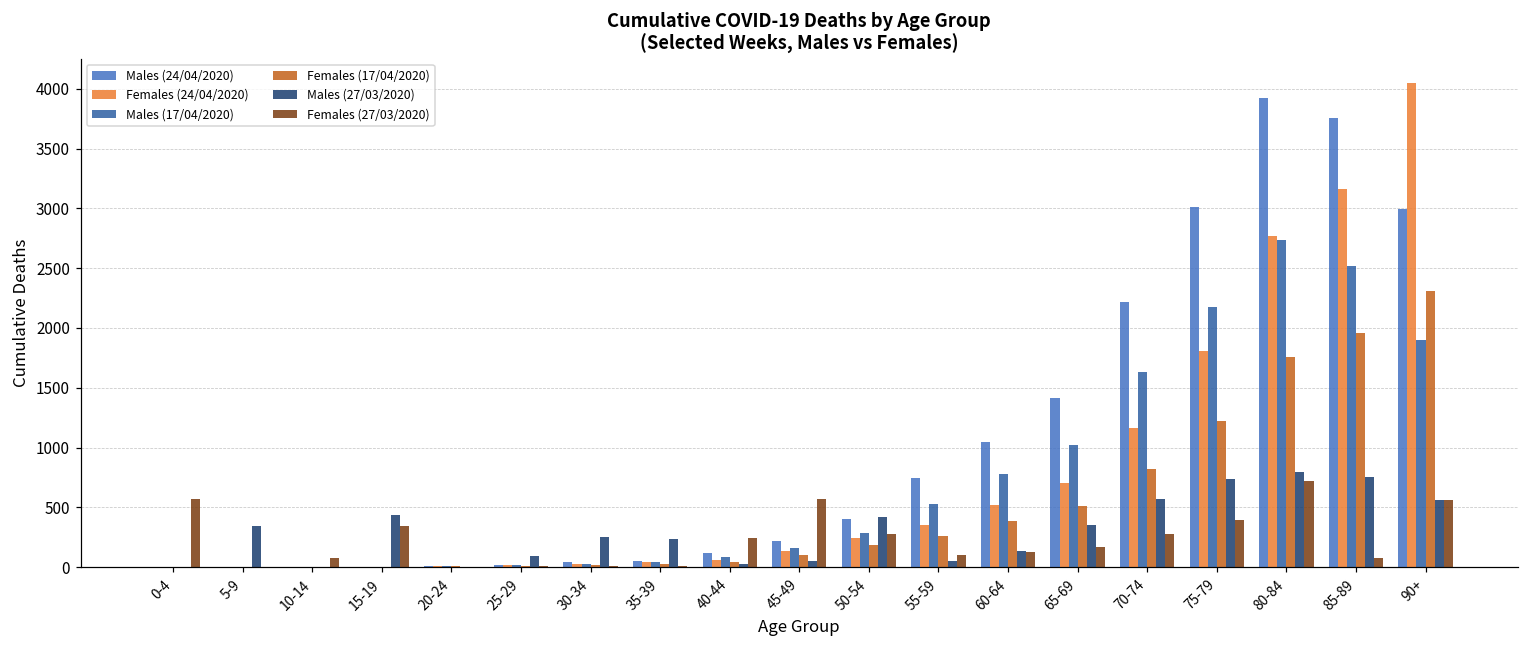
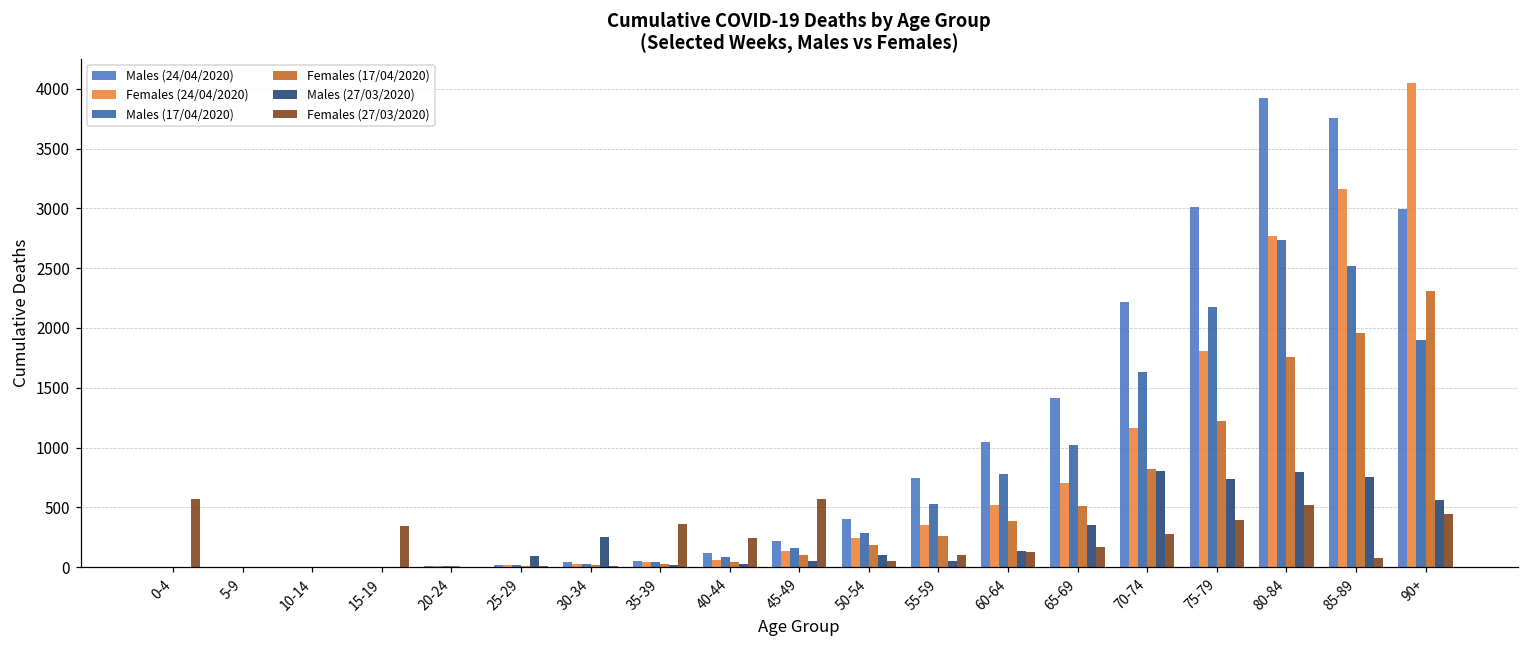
Males (27/03/2020), 5-9: 340 -> 0
Females (27/03/2020), 10-14: 80 -> 0
Males (27/03/2020), 15-19: 430 -> 0
Males (27/03/2020), 35-39: 240 -> 20
Females (27/03/2020), 35-39: 10 -> 370
Males (27/03/2020), 50-54: 420 -> 100
Females (27/03/2020), 50-54: 280 -> 50
Males (27/03/2020), 70-74: 570 -> 810
Females (27/03/2020), 80-84: 720 -> 520
Females (27/03/2020), 90+: 560 -> 450
